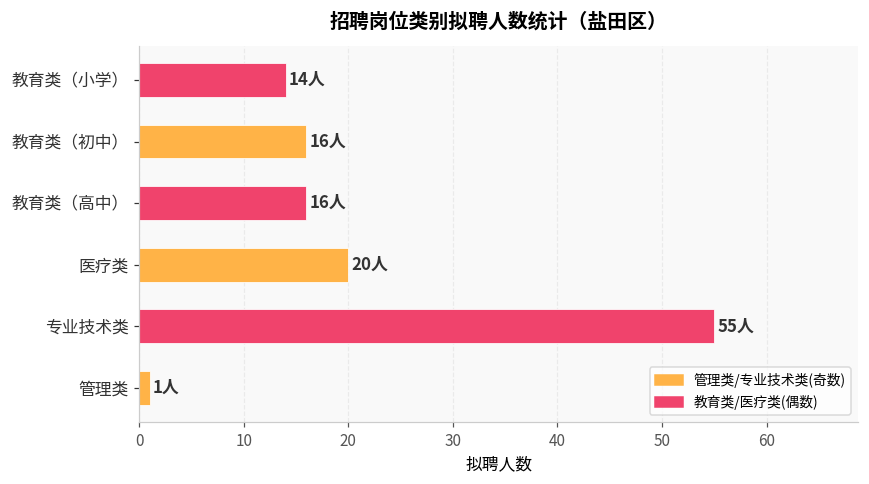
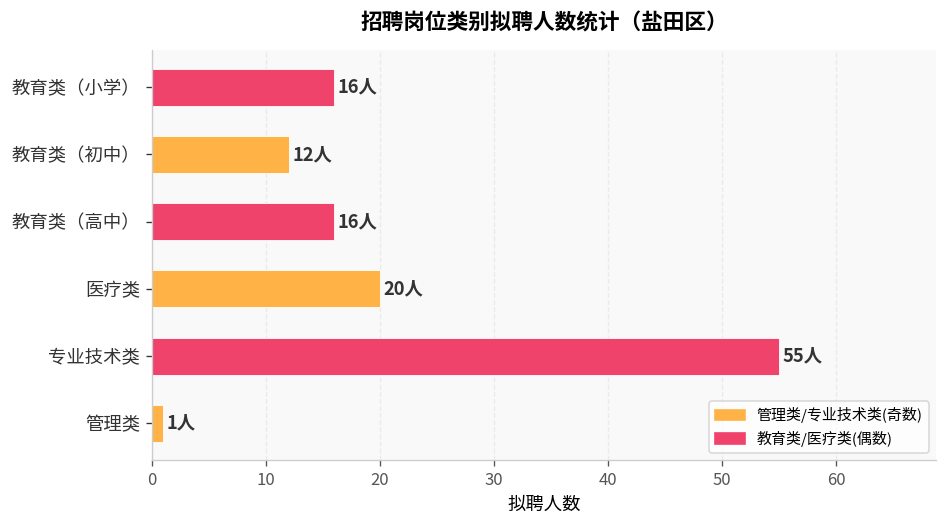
教育类（小学）: 14人 -> 16人
教育类（初中）: 16人 -> 12人
